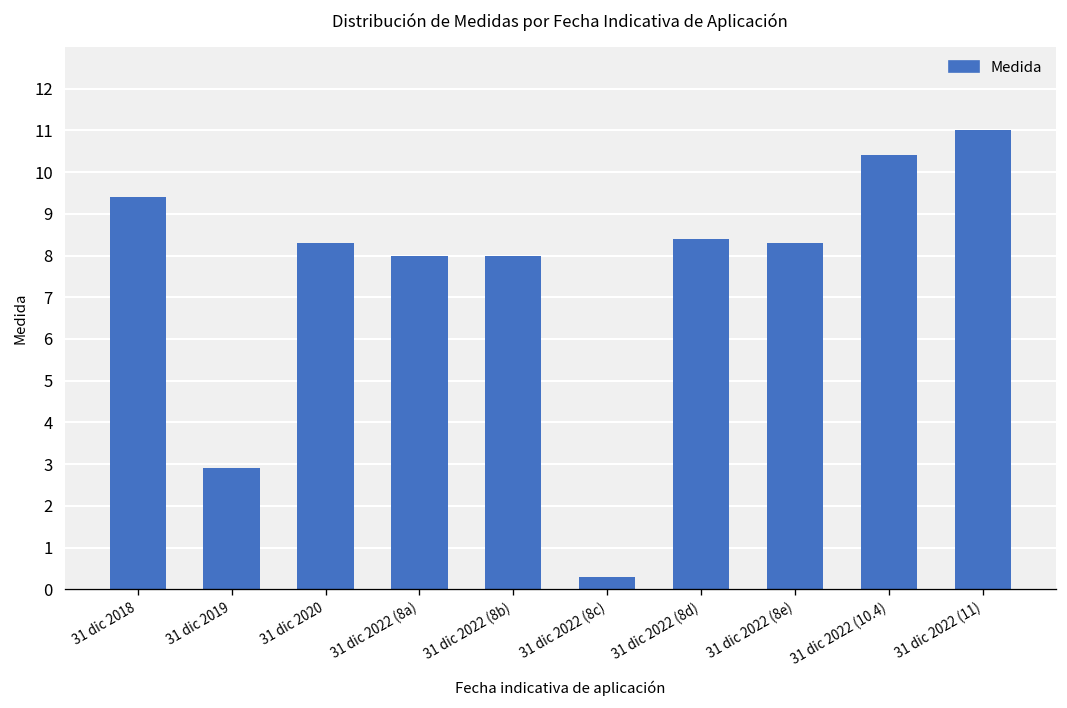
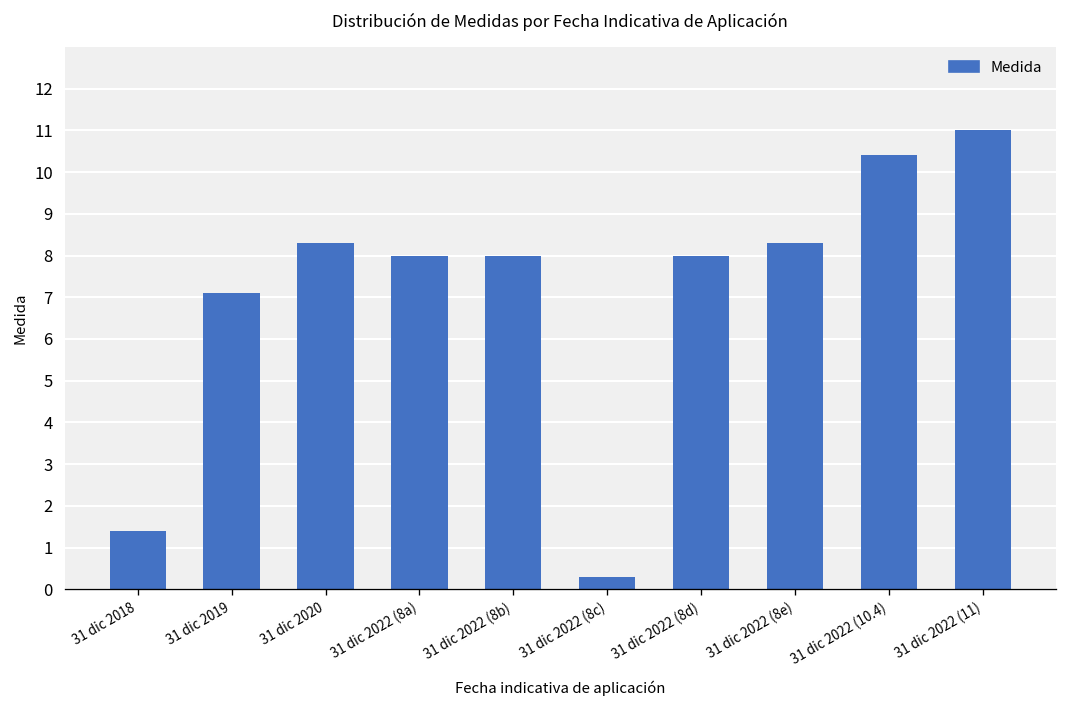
31 dic 2018: 9.4 -> 1.4
31 dic 2019: 2.9 -> 7.1
31 dic 2022 (8d): 8.4 -> 8.0
